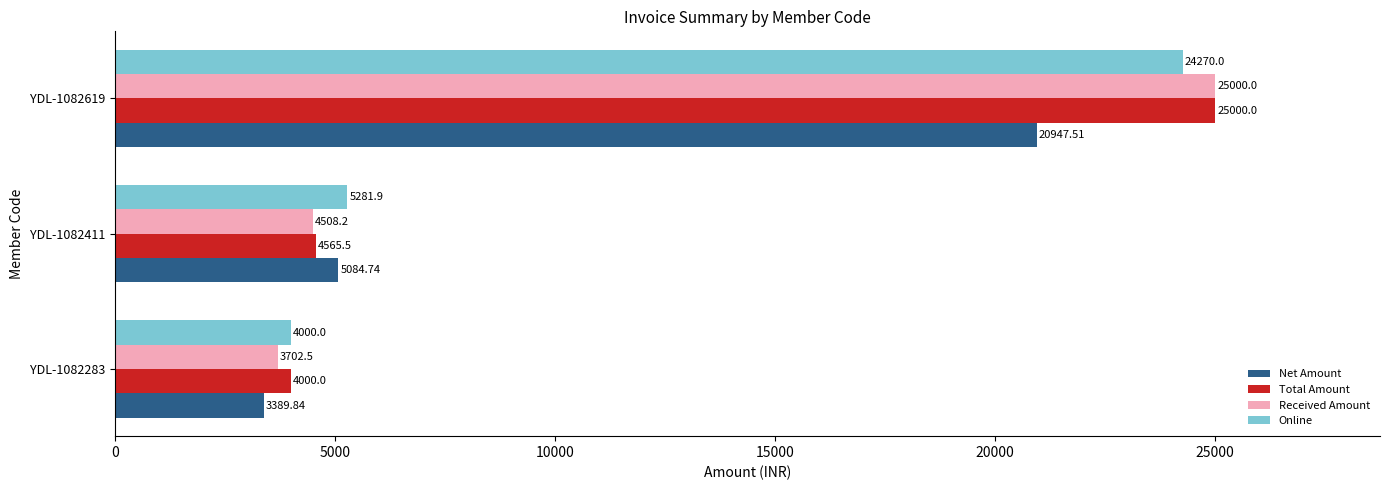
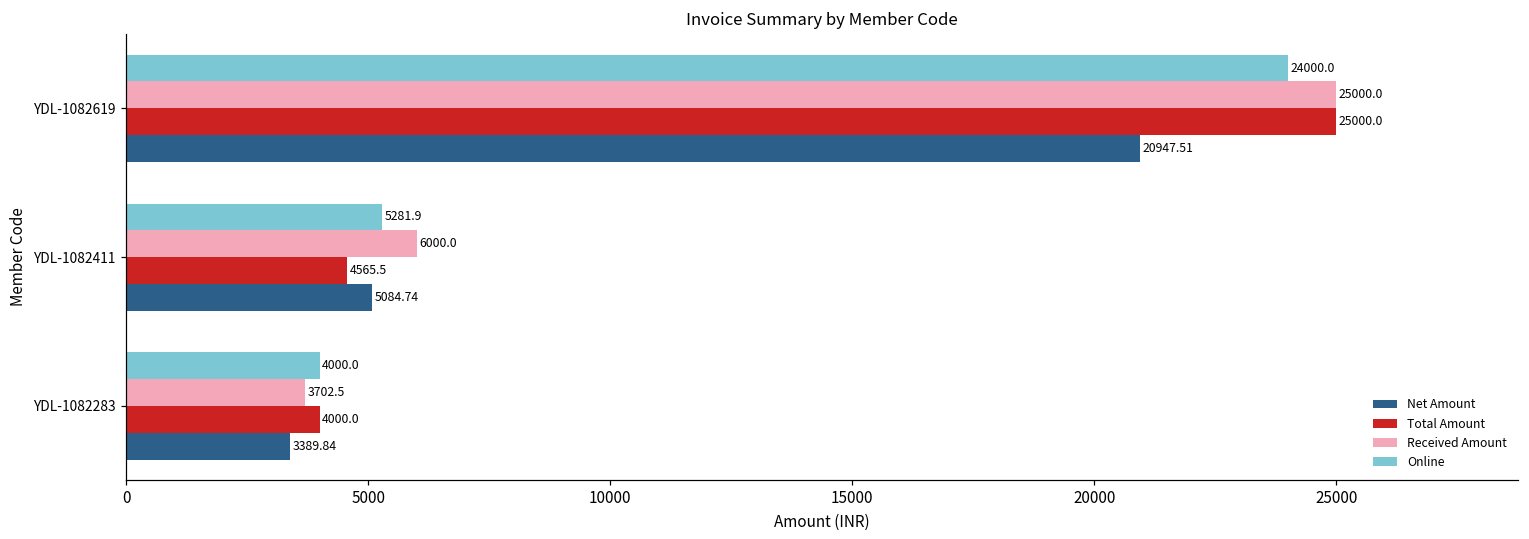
Online, YDL-1082619: 24270.0 -> 24000.0
Received Amount, YDL-1082411: 4508.2 -> 6000.0
